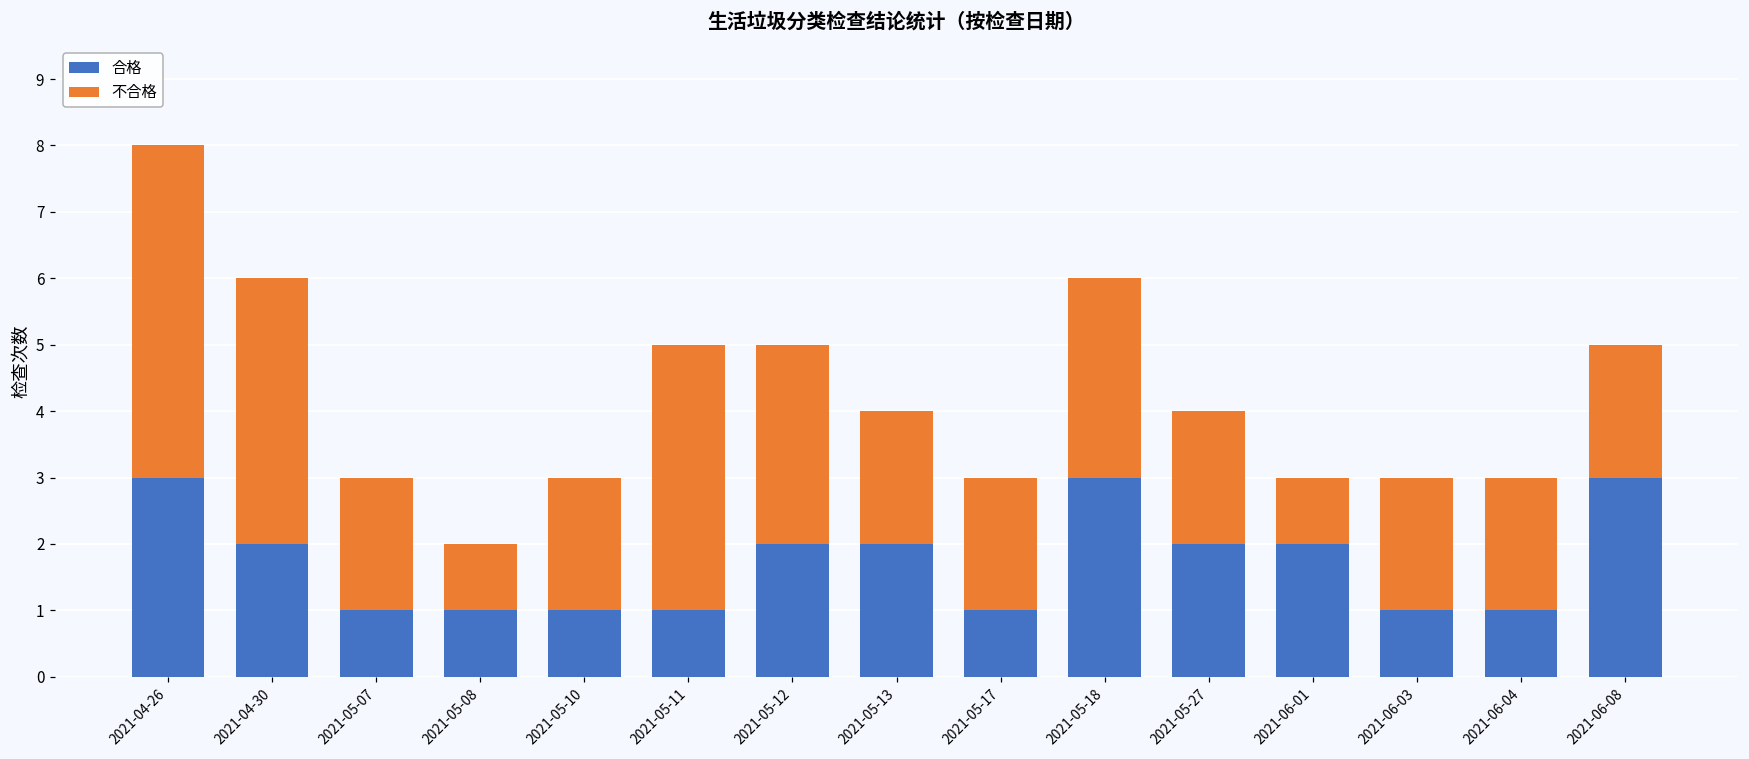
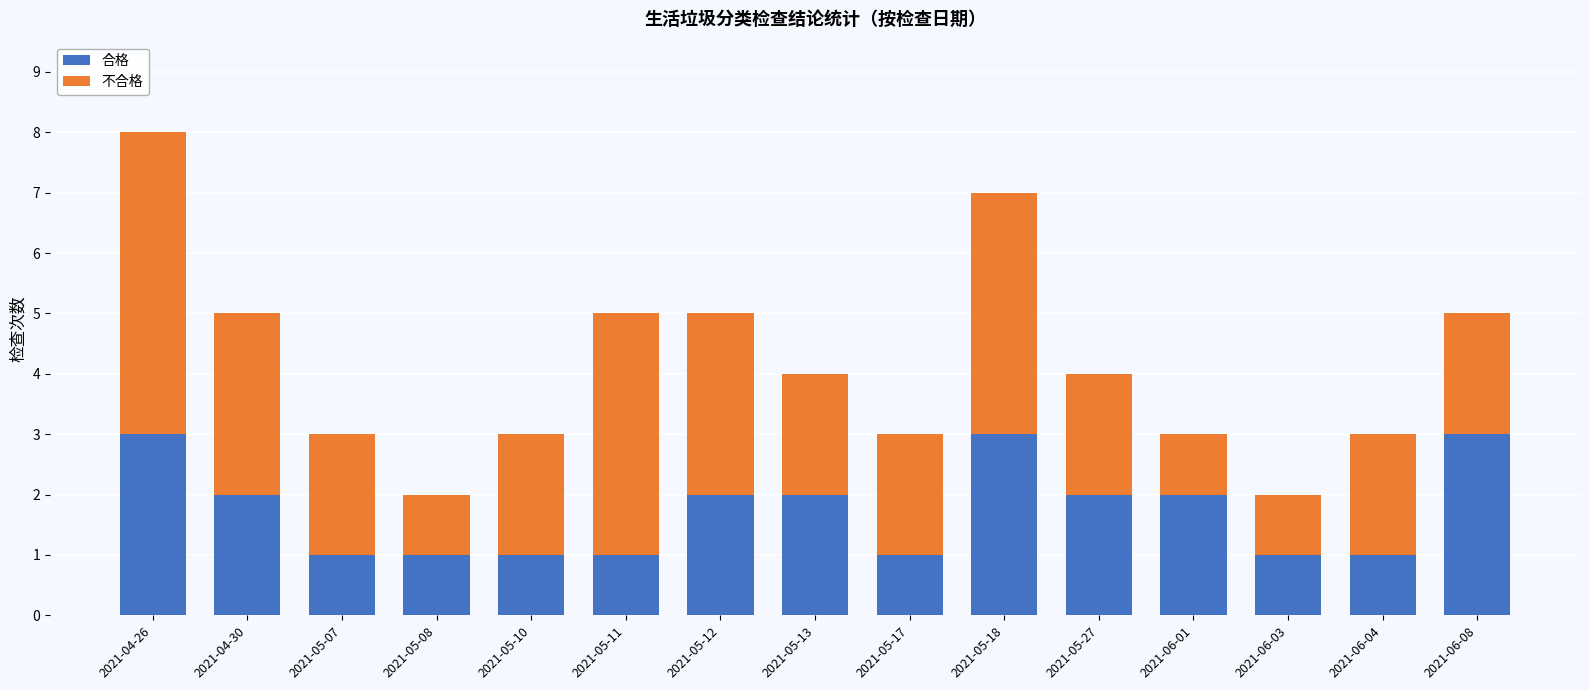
不合格, 2021-04-30: 4 -> 3
不合格, 2021-05-18: 3 -> 4
不合格, 2021-06-03: 2 -> 1
